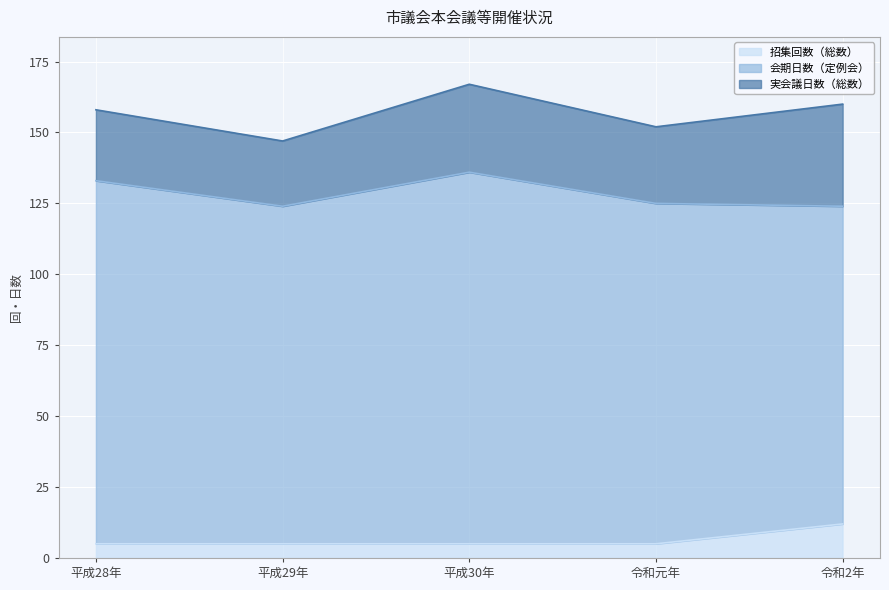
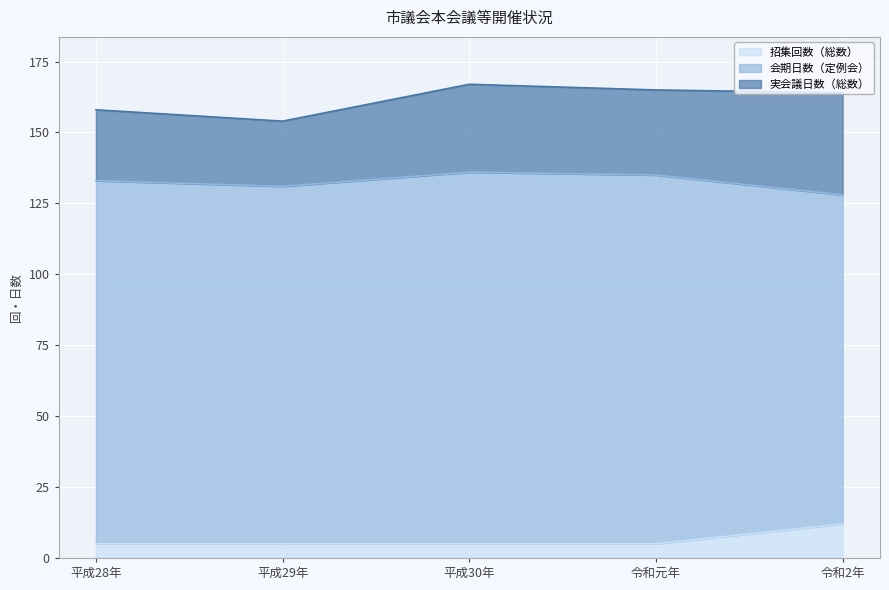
会期日数（定例会）, 平成29年: 119 -> 126
会期日数（定例会）, 令和元年: 120 -> 130
実会議日数（総数）, 令和元年: 27 -> 30
会期日数（定例会）, 令和2年: 112 -> 116
